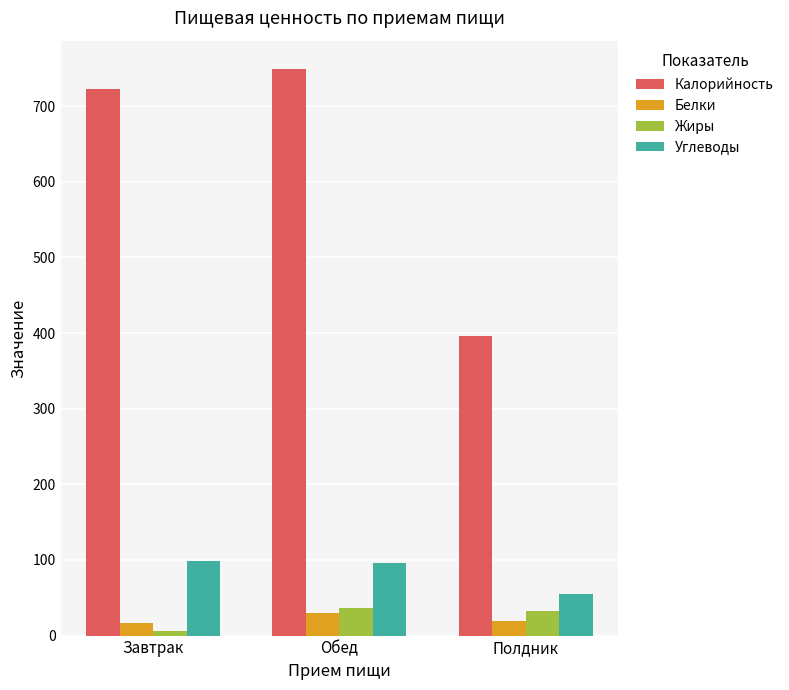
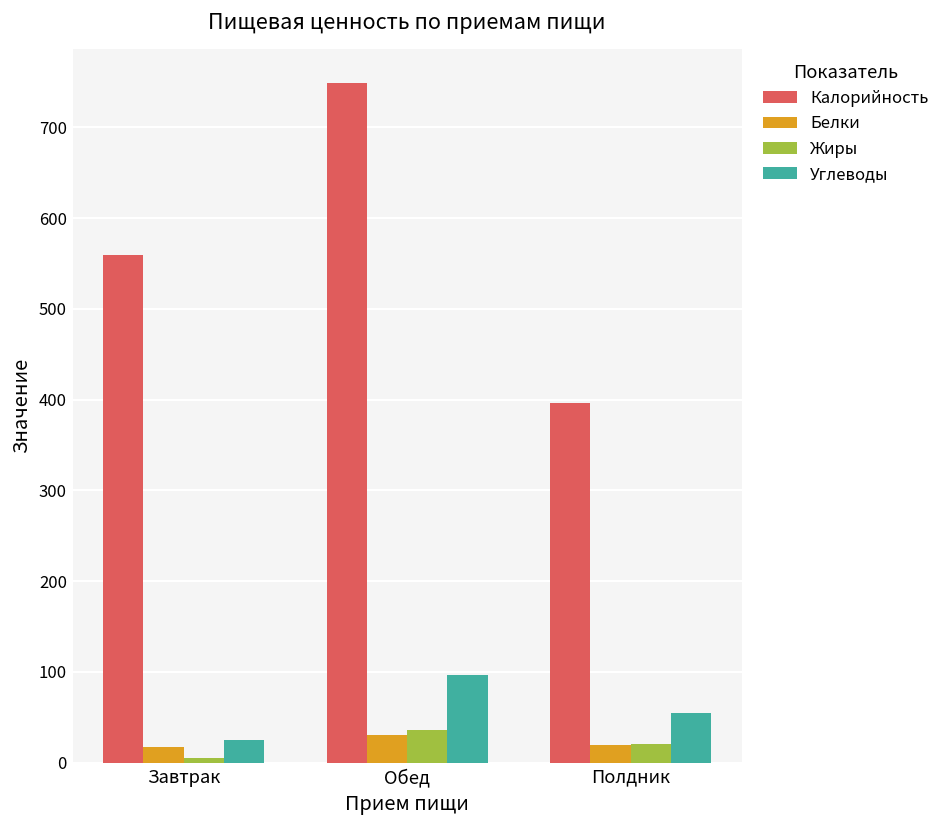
Калорийность, Завтрак: 720 -> 560
Углеводы, Завтрак: 100 -> 30
Жиры, Полдник: 30 -> 20
